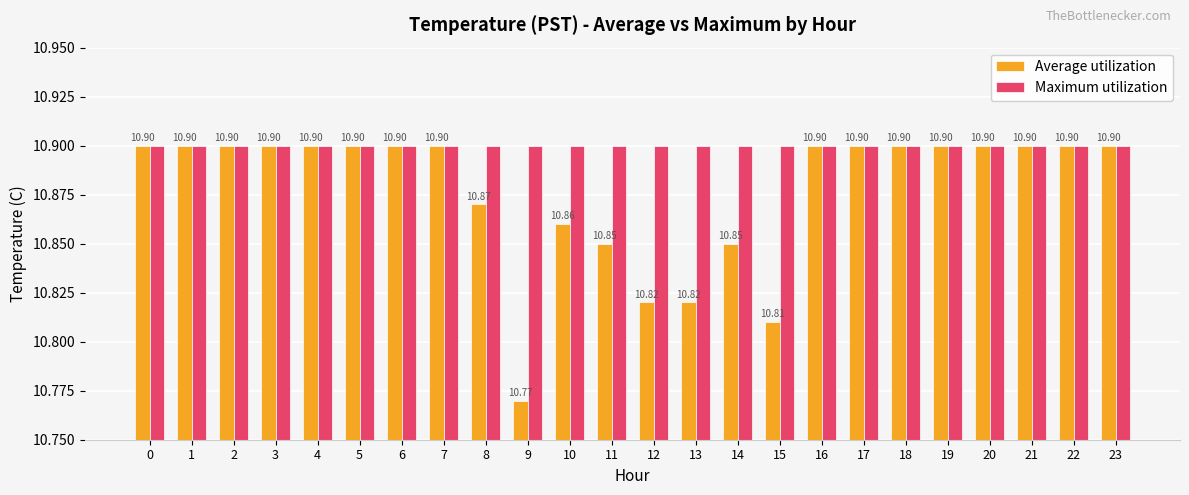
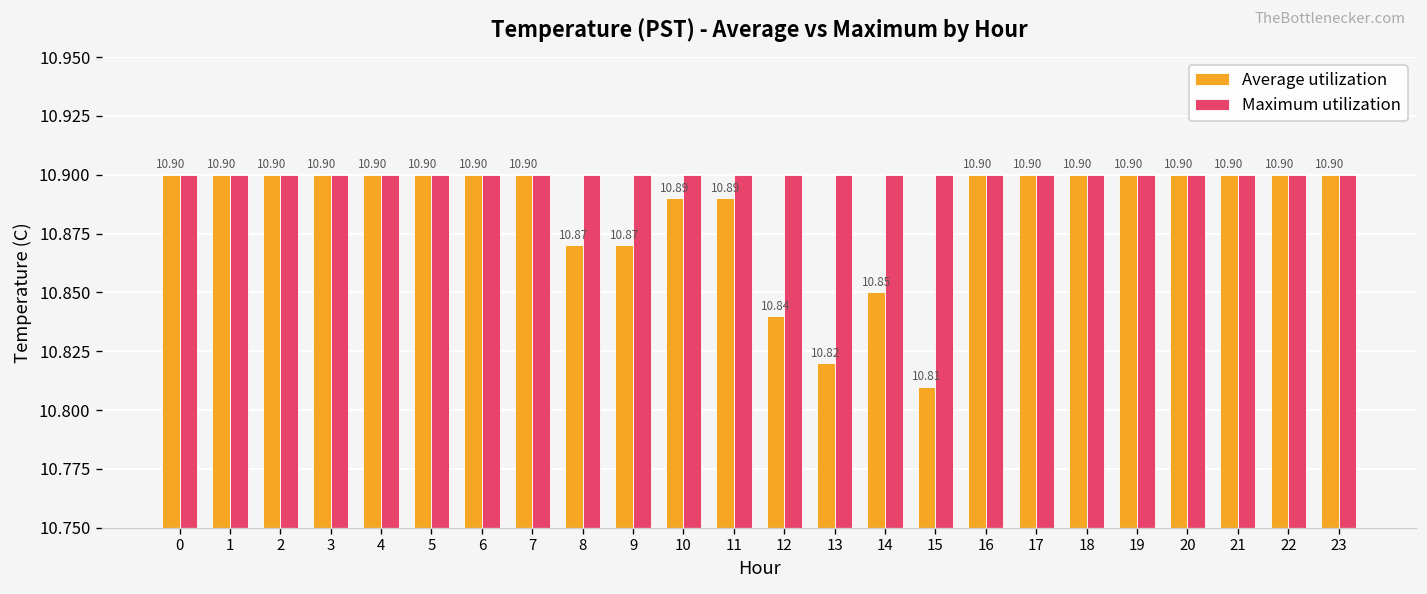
Average utilization, 9: 10.77 -> 10.87
Average utilization, 10: 10.86 -> 10.89
Average utilization, 11: 10.85 -> 10.89
Average utilization, 12: 10.82 -> 10.84
